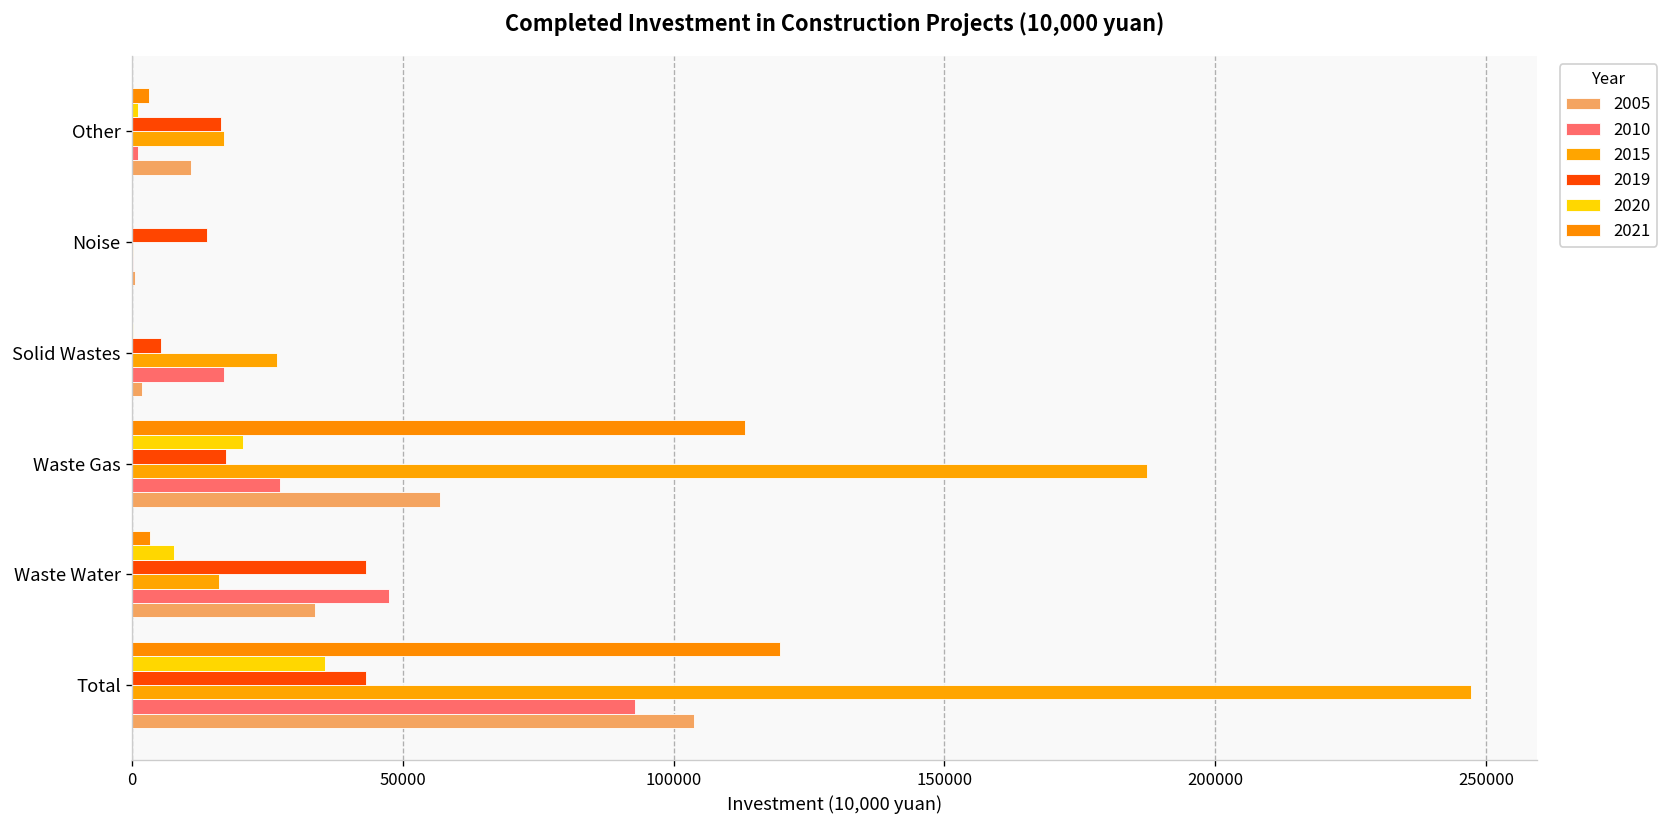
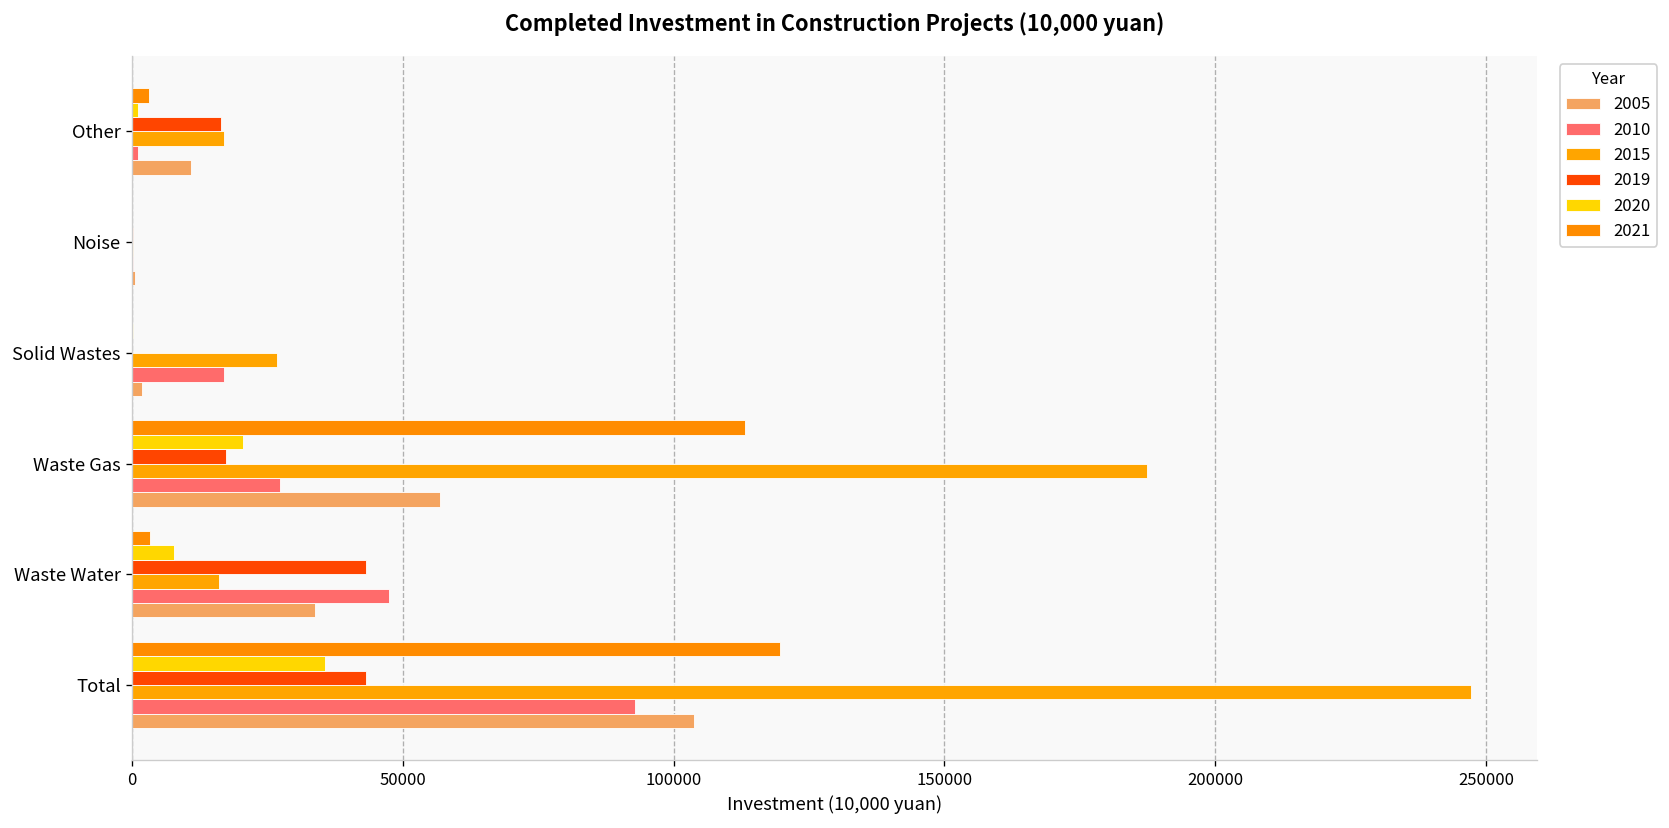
2019, Noise: 14000 -> 0
2019, Solid Wastes: 5000 -> 0
